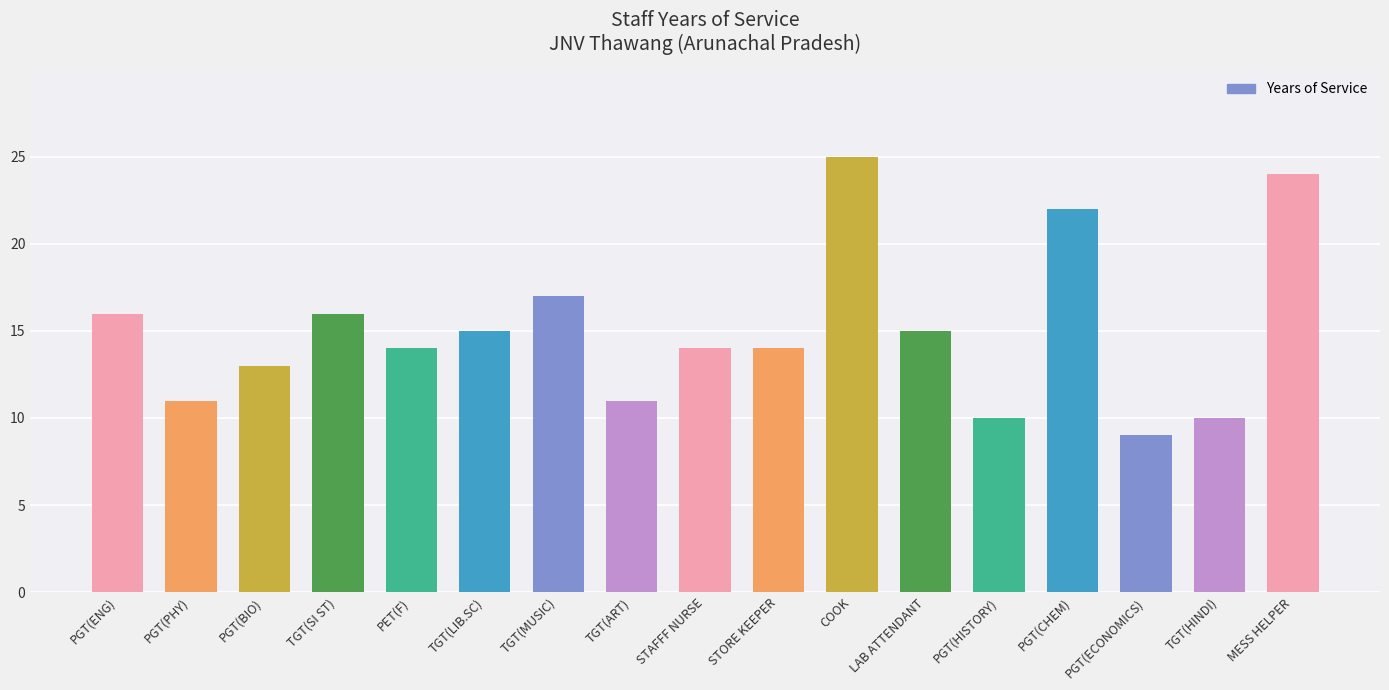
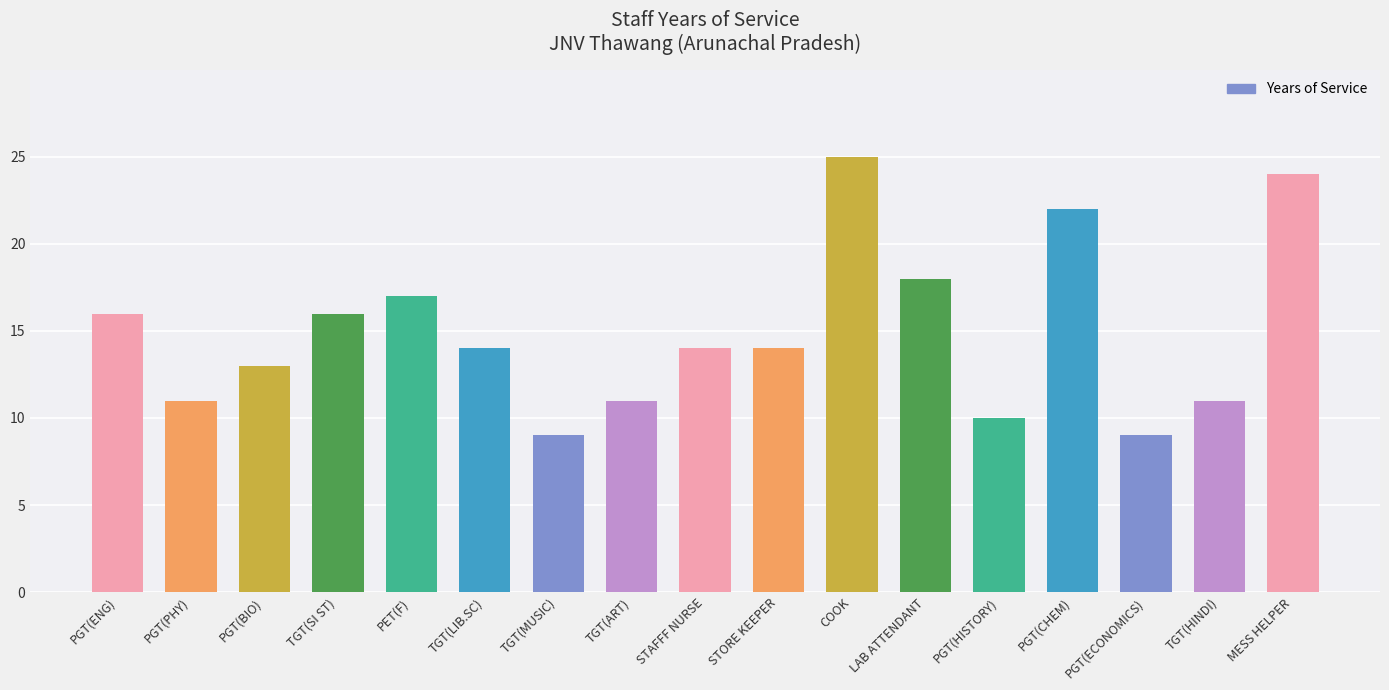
PET(F): 14 -> 17
TGT(LIB.SC): 15 -> 14
TGT(MUSIC): 17 -> 9
LAB ATTENDANT: 15 -> 18
TGT(HINDI): 10 -> 11
